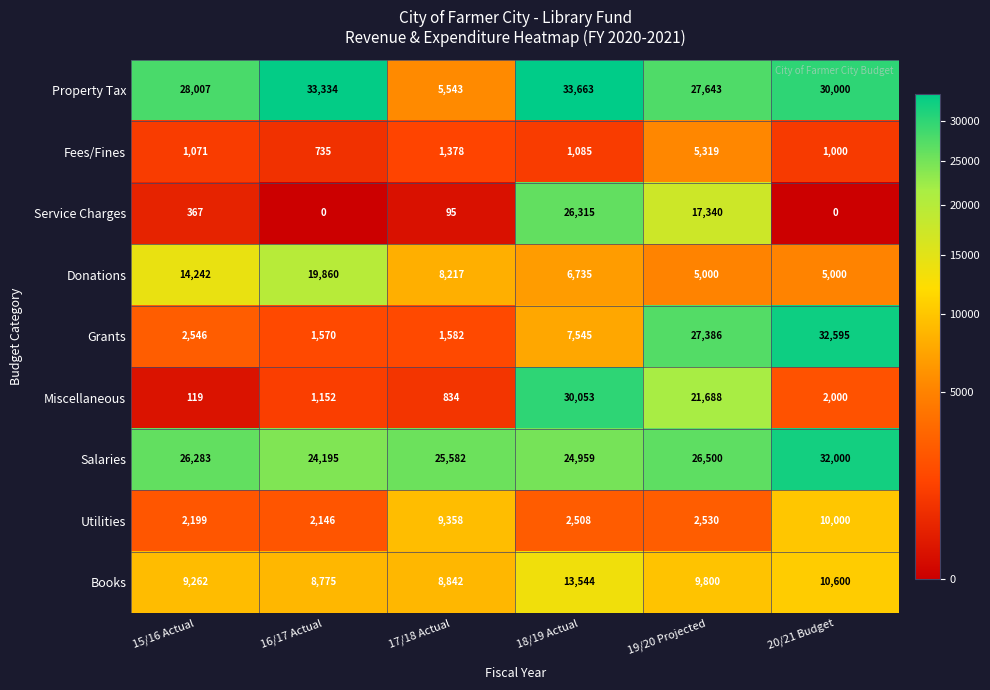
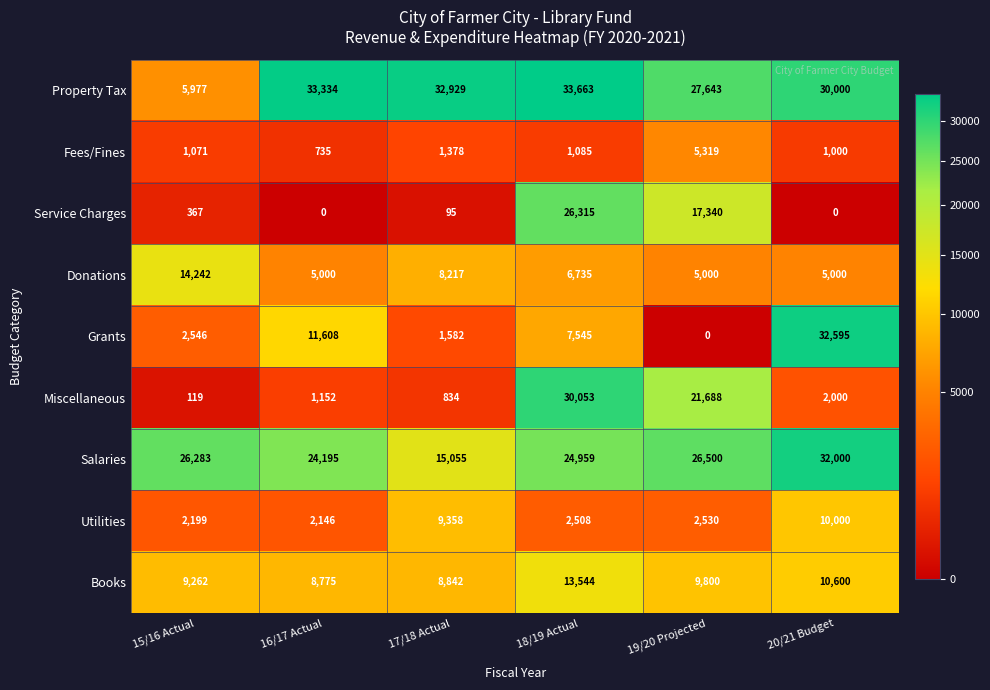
Property Tax, 15/16 Actual: 28,007 -> 5,977
Property Tax, 17/18 Actual: 5,543 -> 32,929
Donations, 16/17 Actual: 19,860 -> 5,000
Grants, 16/17 Actual: 1,570 -> 11,608
Grants, 19/20 Projected: 27,386 -> 0
Salaries, 17/18 Actual: 25,582 -> 15,055
